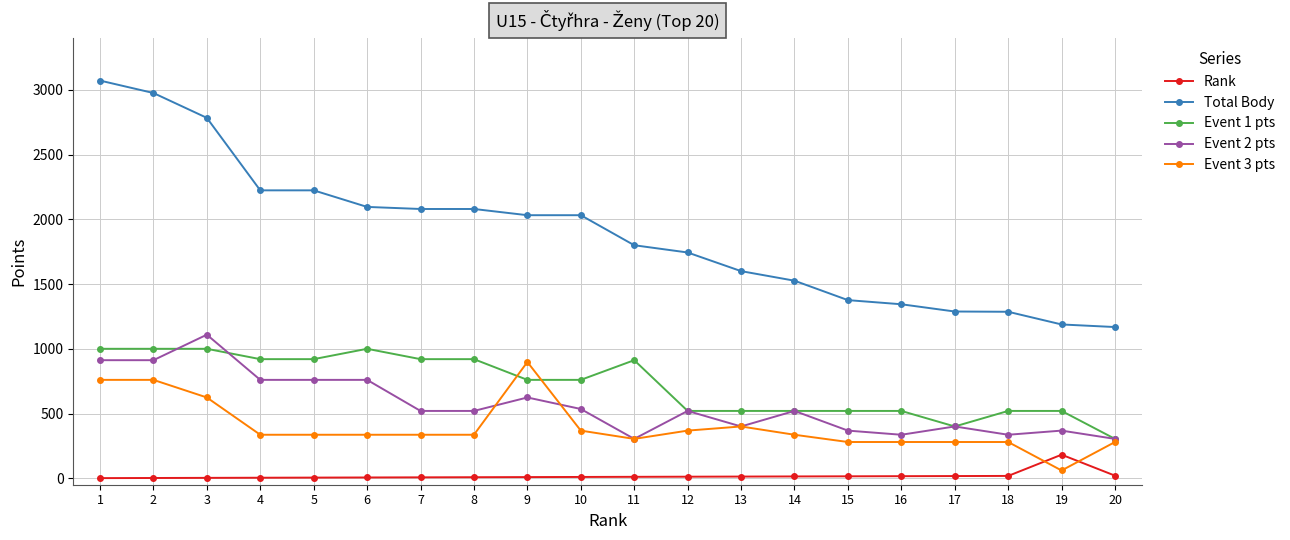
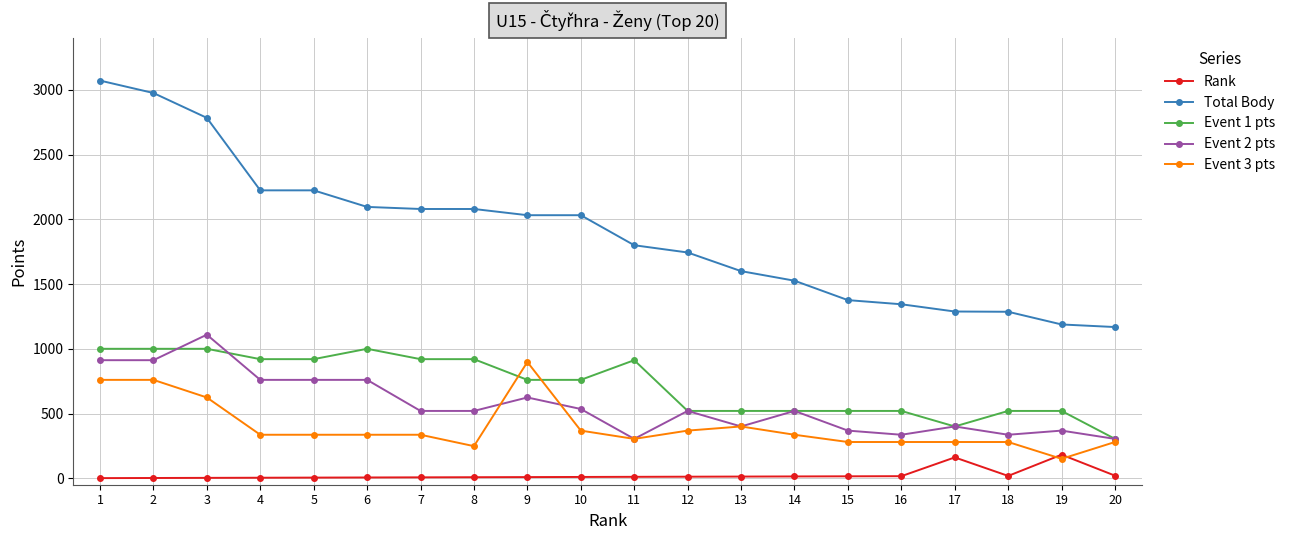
Event 3 pts, 8: 340 -> 250
Rank, 17: 20 -> 160
Event 3 pts, 19: 60 -> 150
